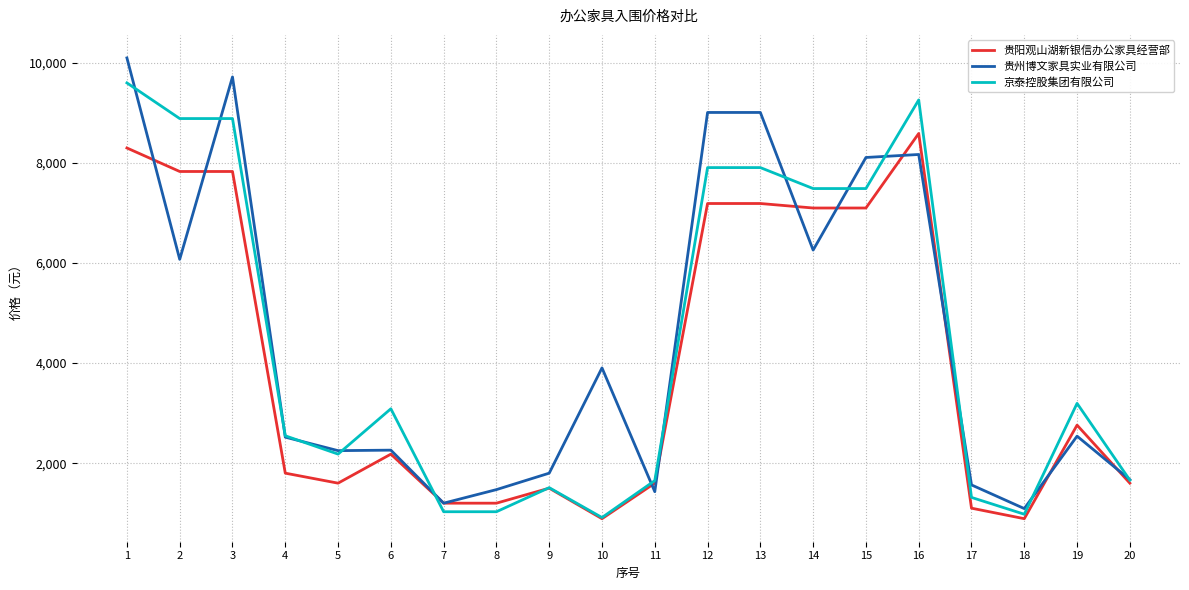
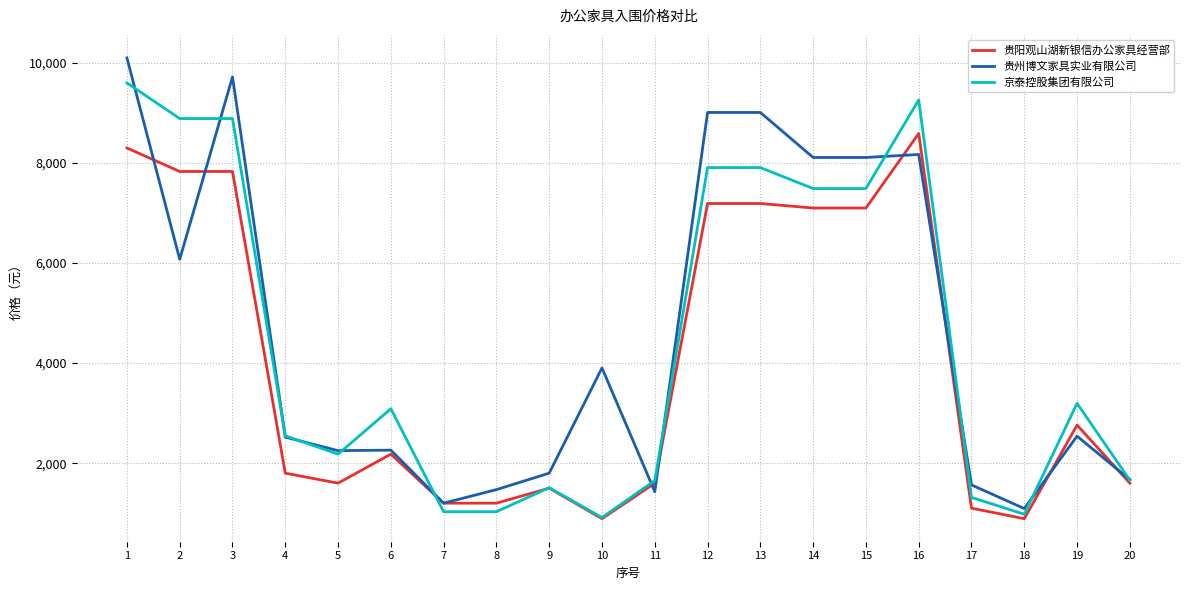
贵州博文家具实业有限公司, 14: 6,300 -> 8,100
